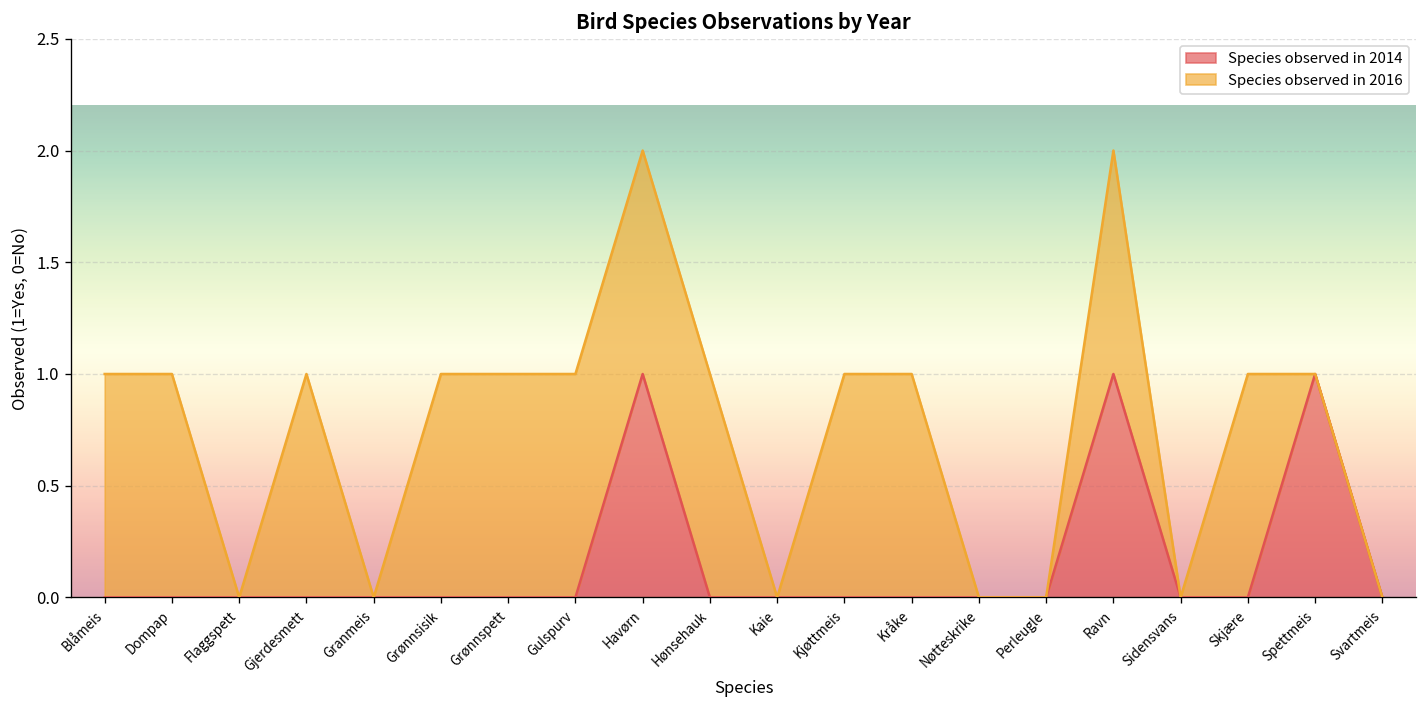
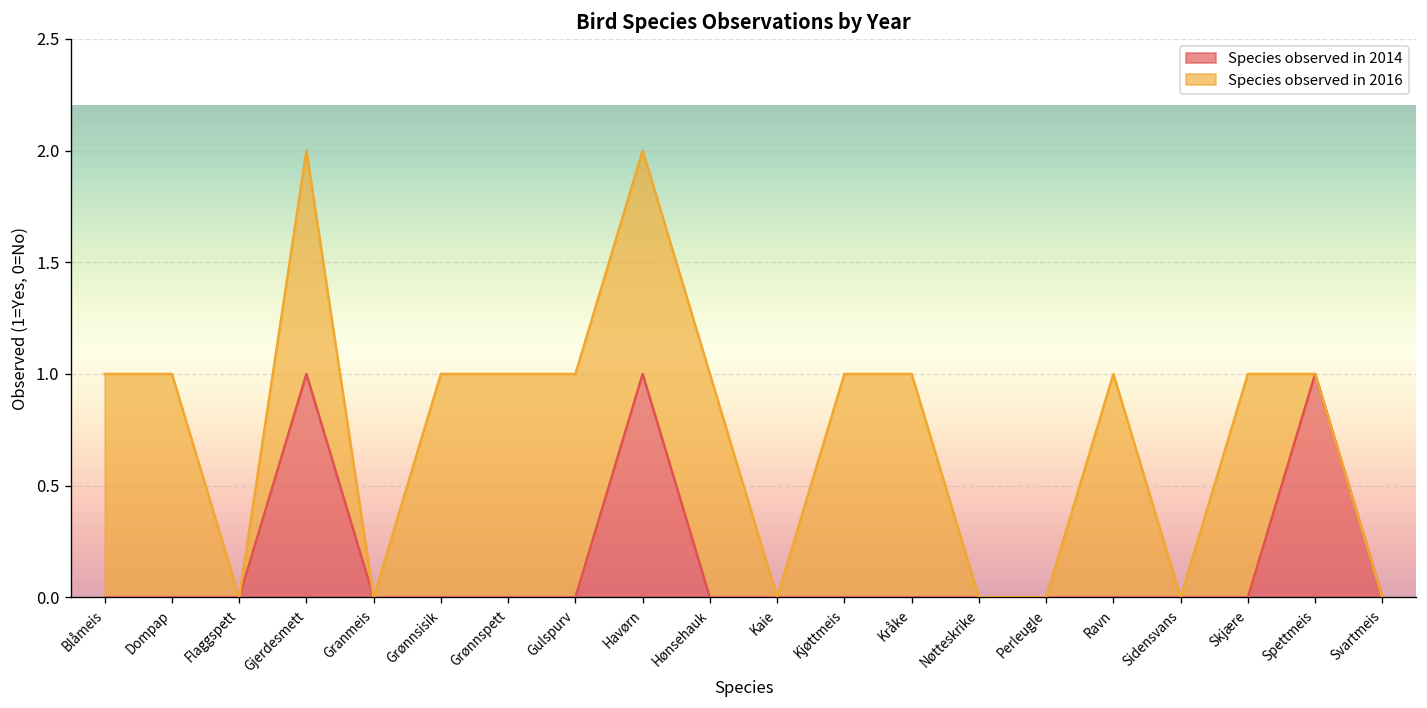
Species observed in 2014, Gjerdesmett: 0 -> 1
Species observed in 2014, Ravn: 1 -> 0
